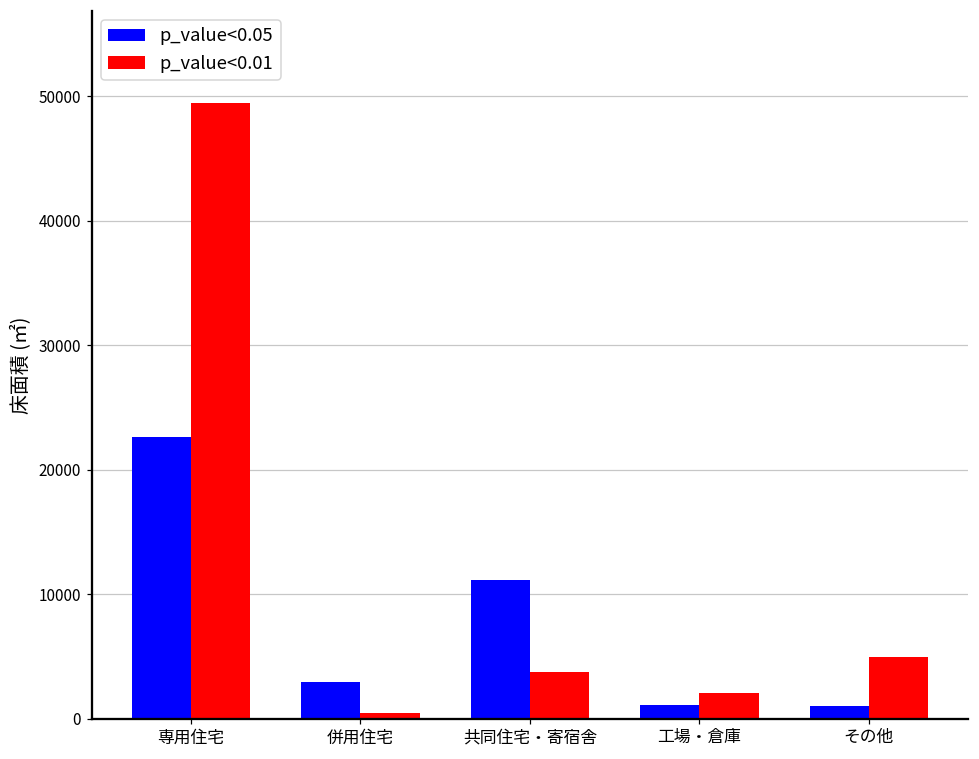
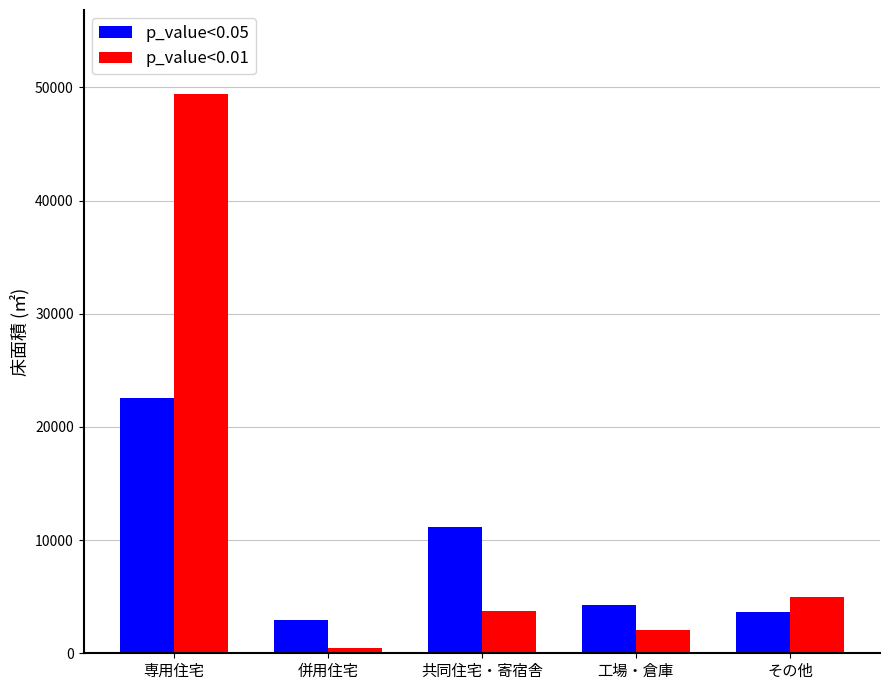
p_value<0.05, 工場・倉庫: 1100 -> 4200
p_value<0.05, その他: 1000 -> 3600
